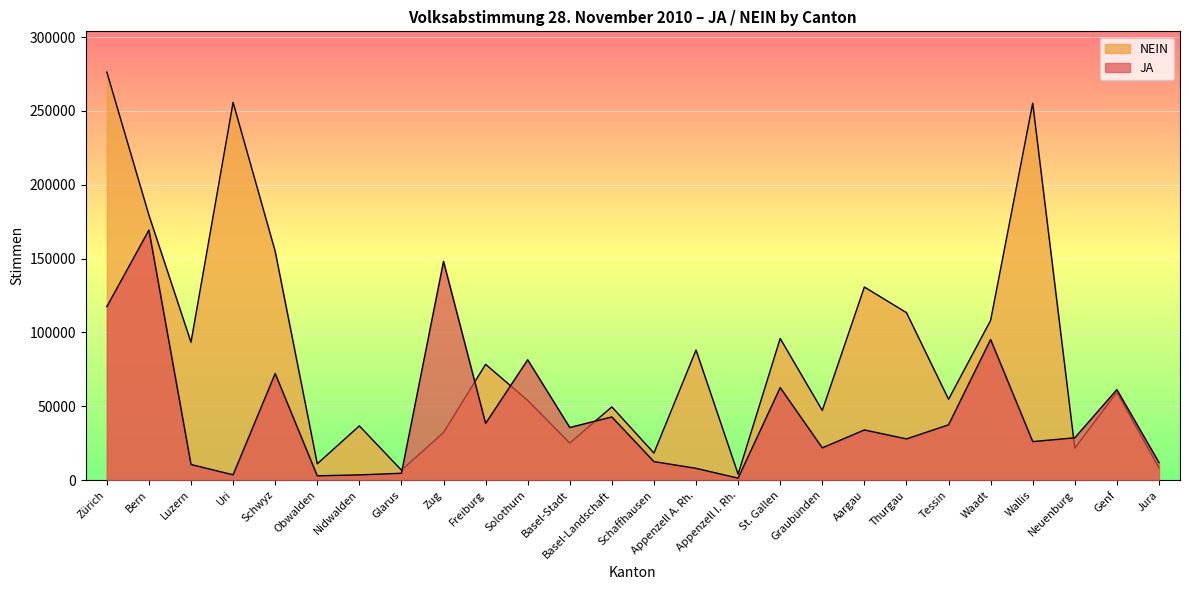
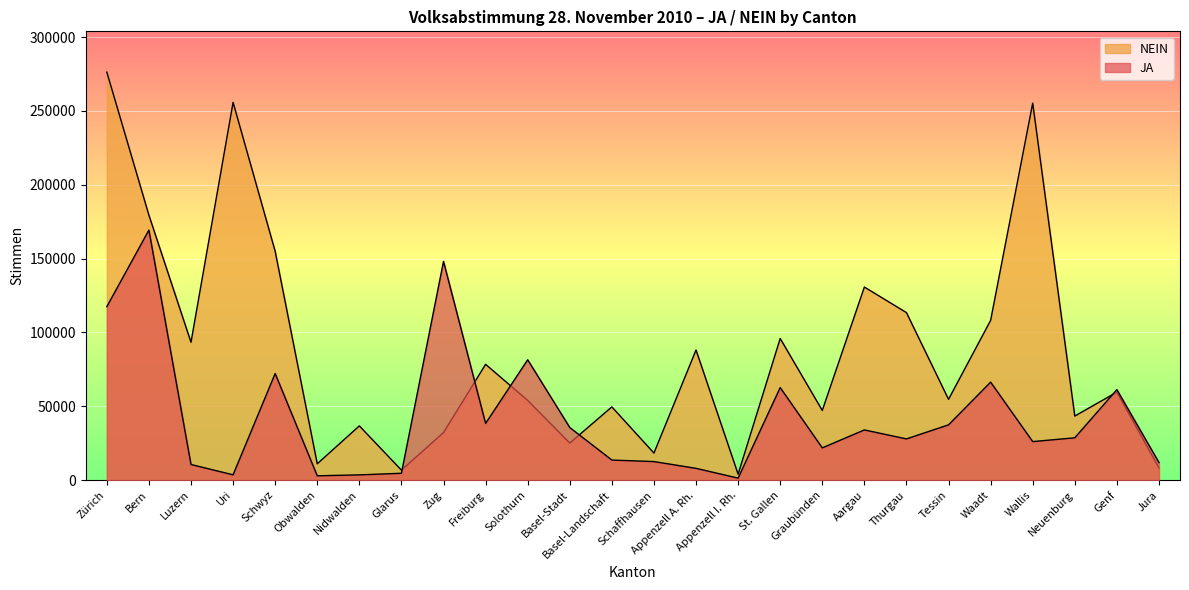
JA, Basel-Landschaft: 43000 -> 14000
JA, Waadt: 95000 -> 66000
NEIN, Neuenburg: 22000 -> 43000
